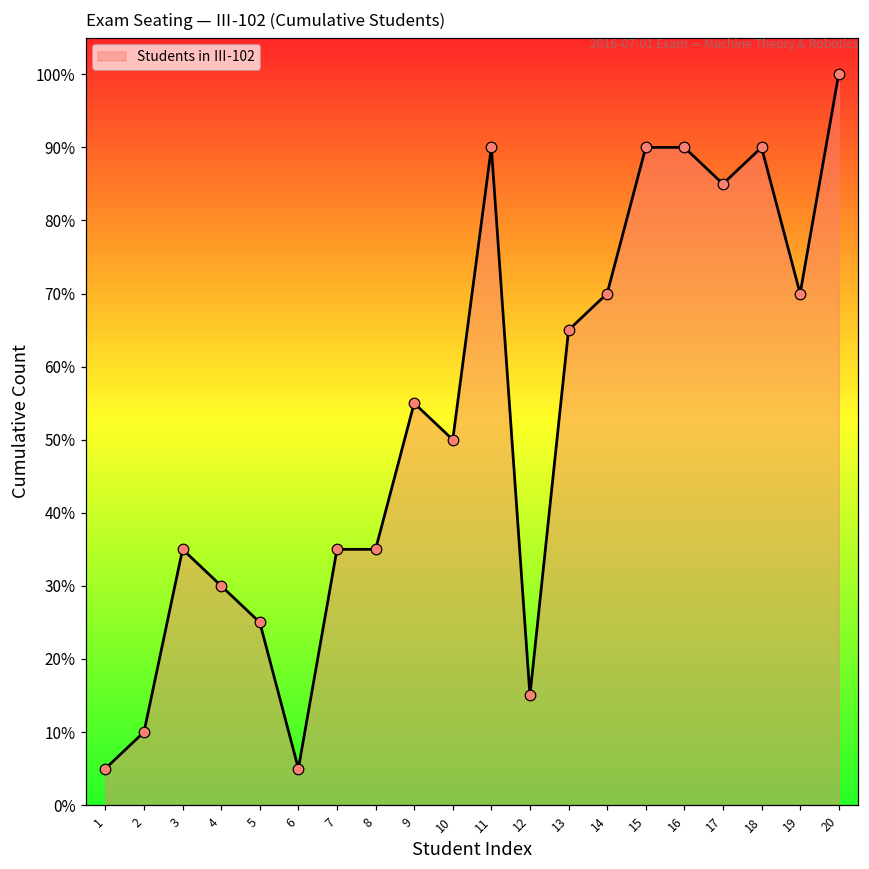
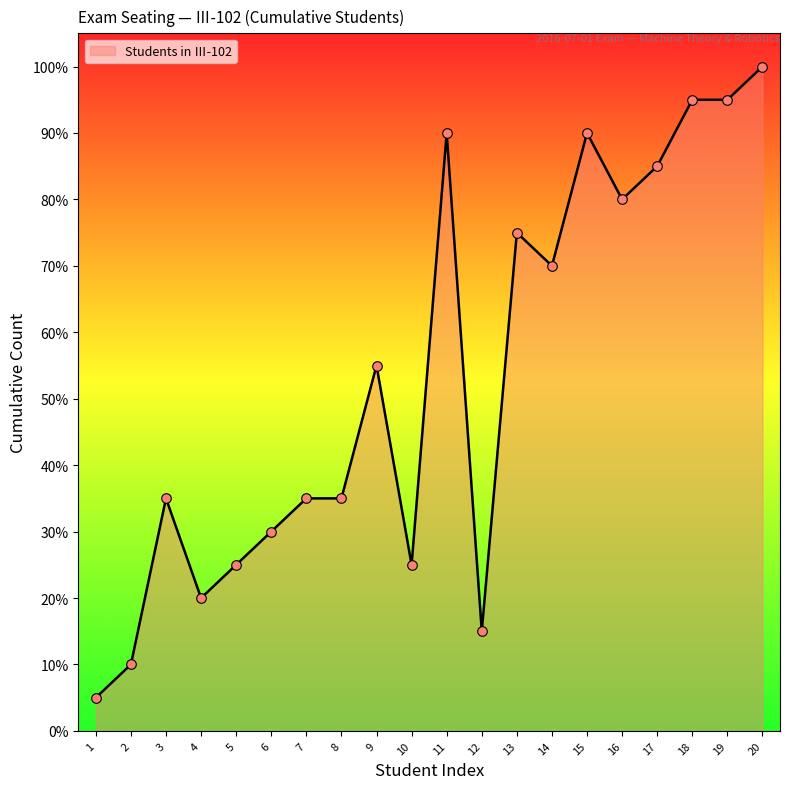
4: 30% -> 20%
6: 5% -> 30%
10: 50% -> 25%
13: 65% -> 75%
16: 90% -> 80%
18: 90% -> 95%
19: 70% -> 95%
